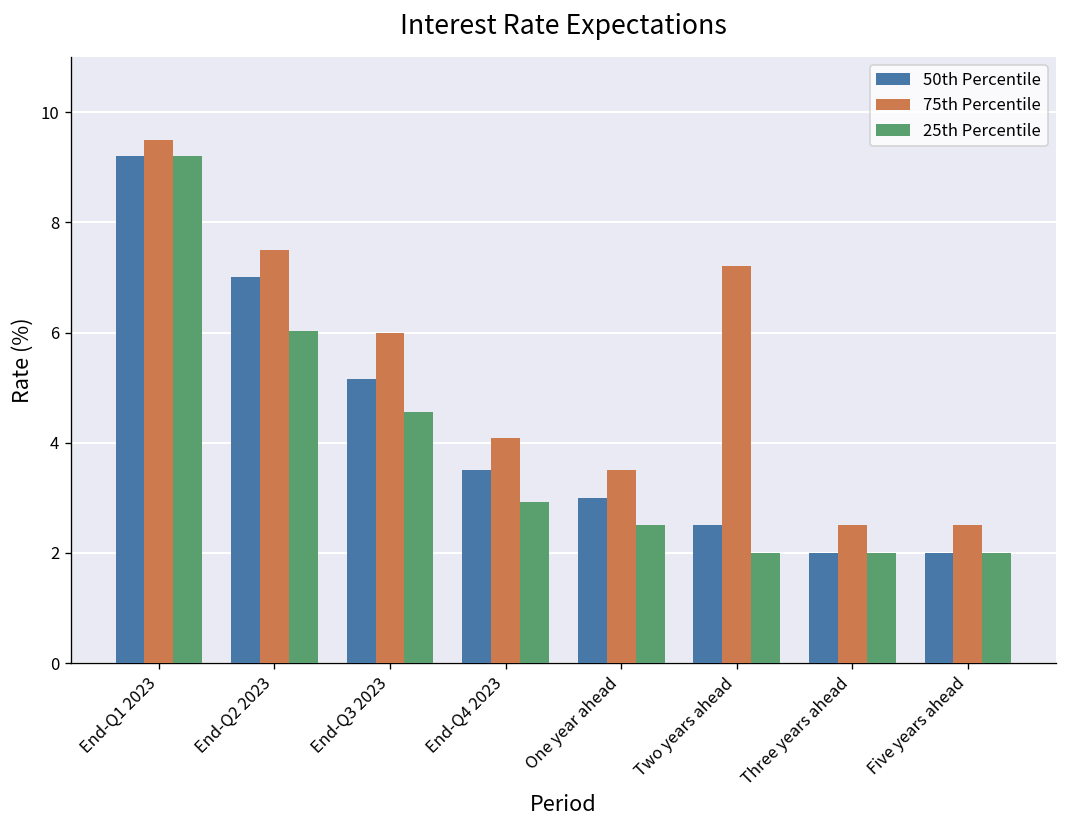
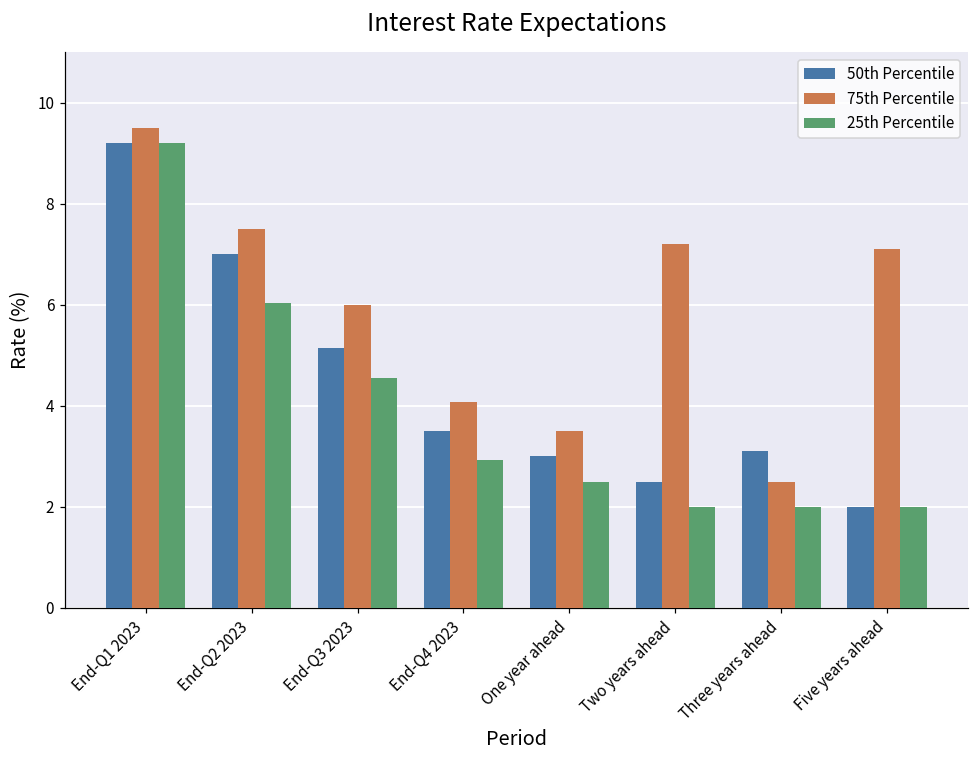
50th Percentile, Three years ahead: 2.0 -> 3.1
75th Percentile, Five years ahead: 2.5 -> 7.1
